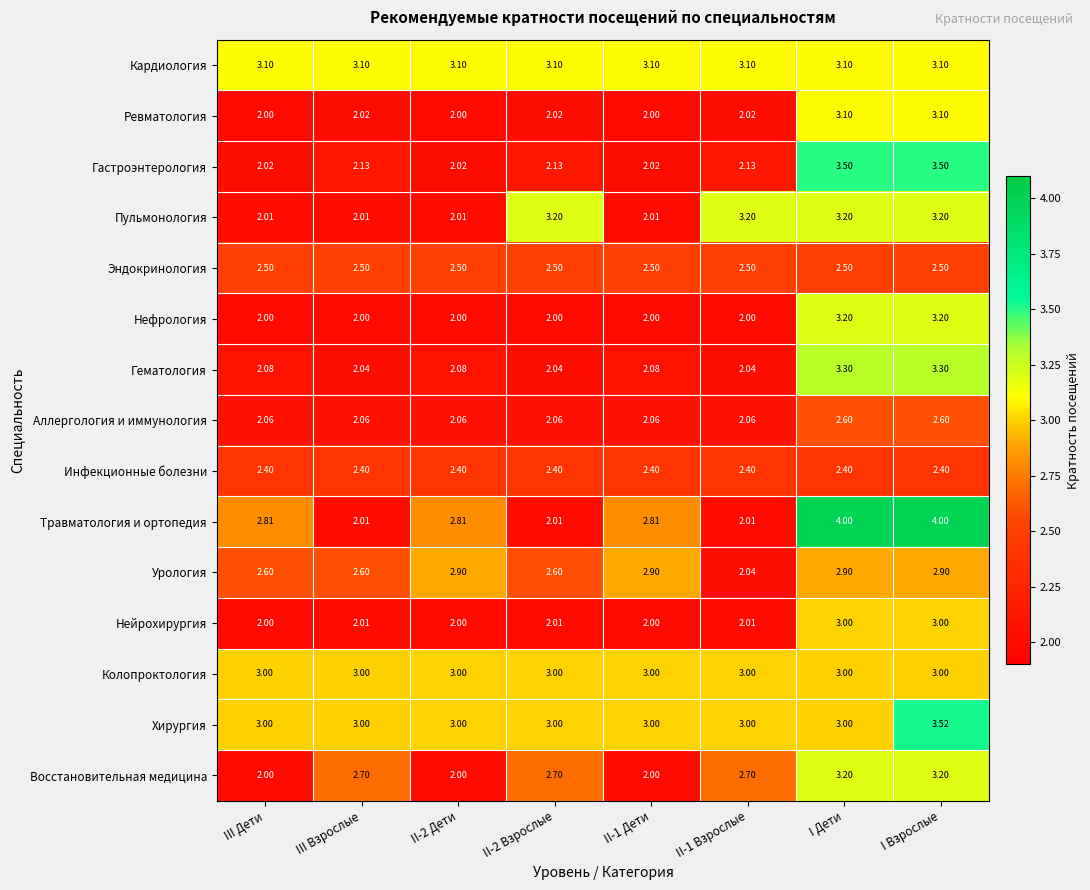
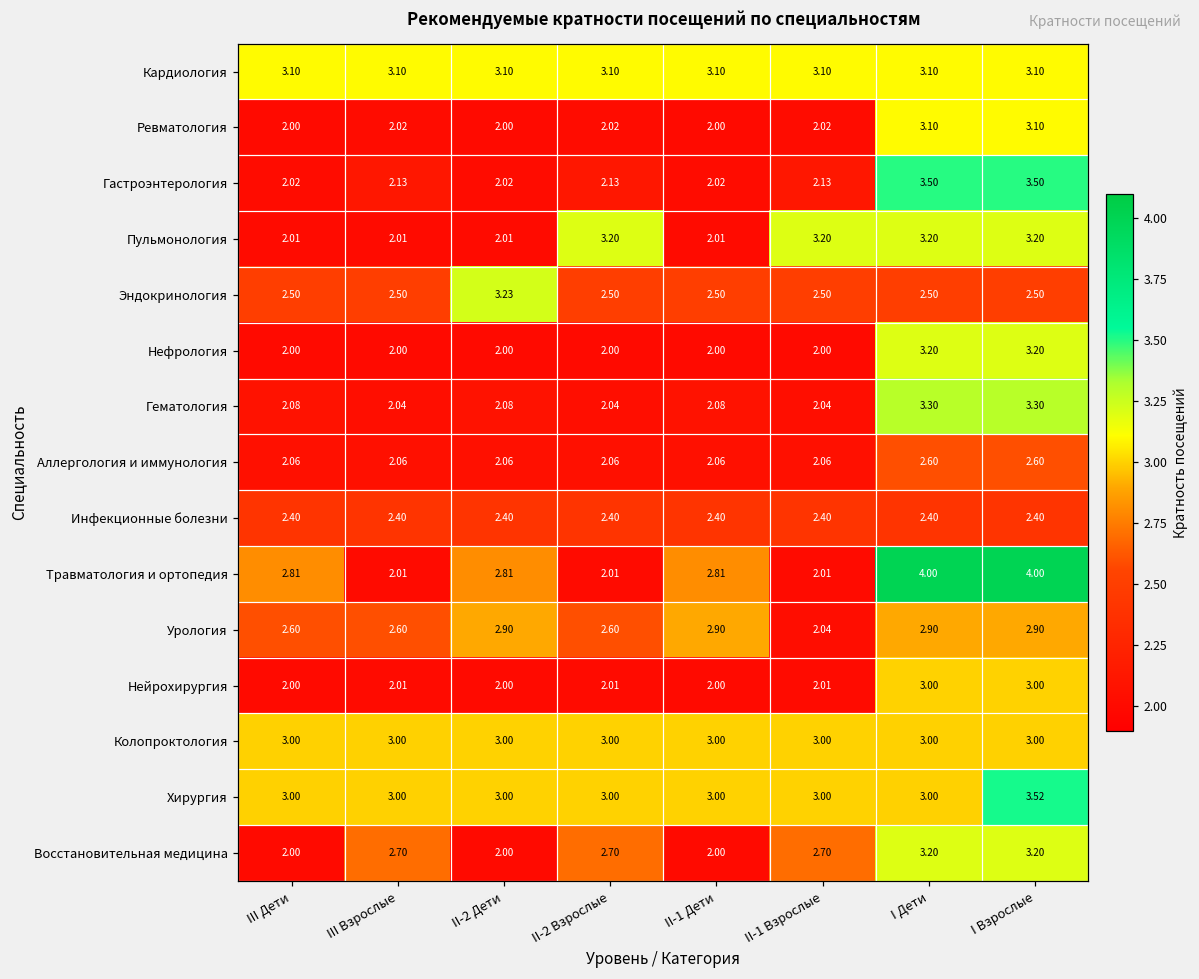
Эндокринология, II-2 Дети: 2.50 -> 3.23
